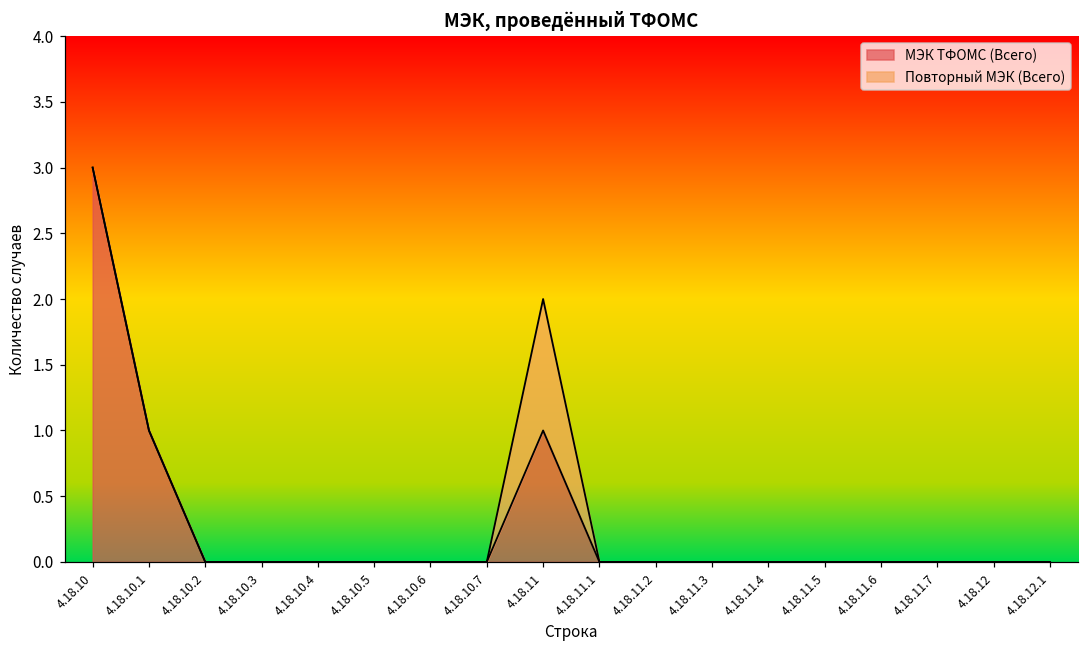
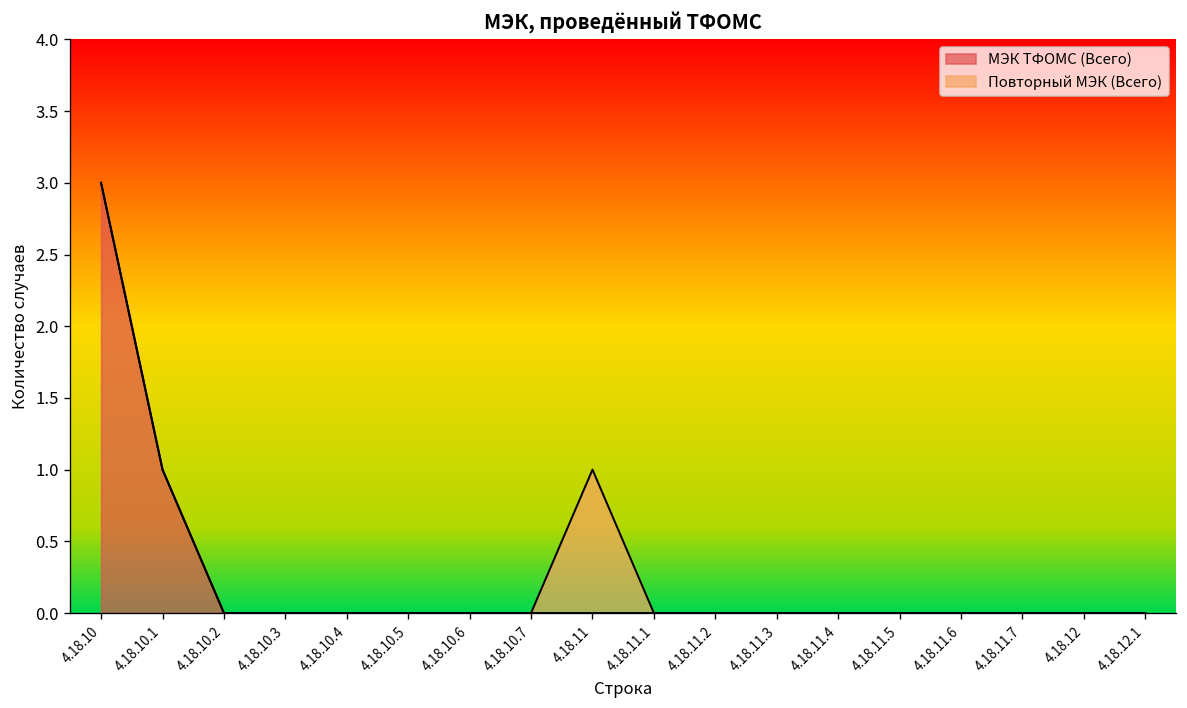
МЭК ТФОМС (Всего), 4.18.11: 1 -> 0
